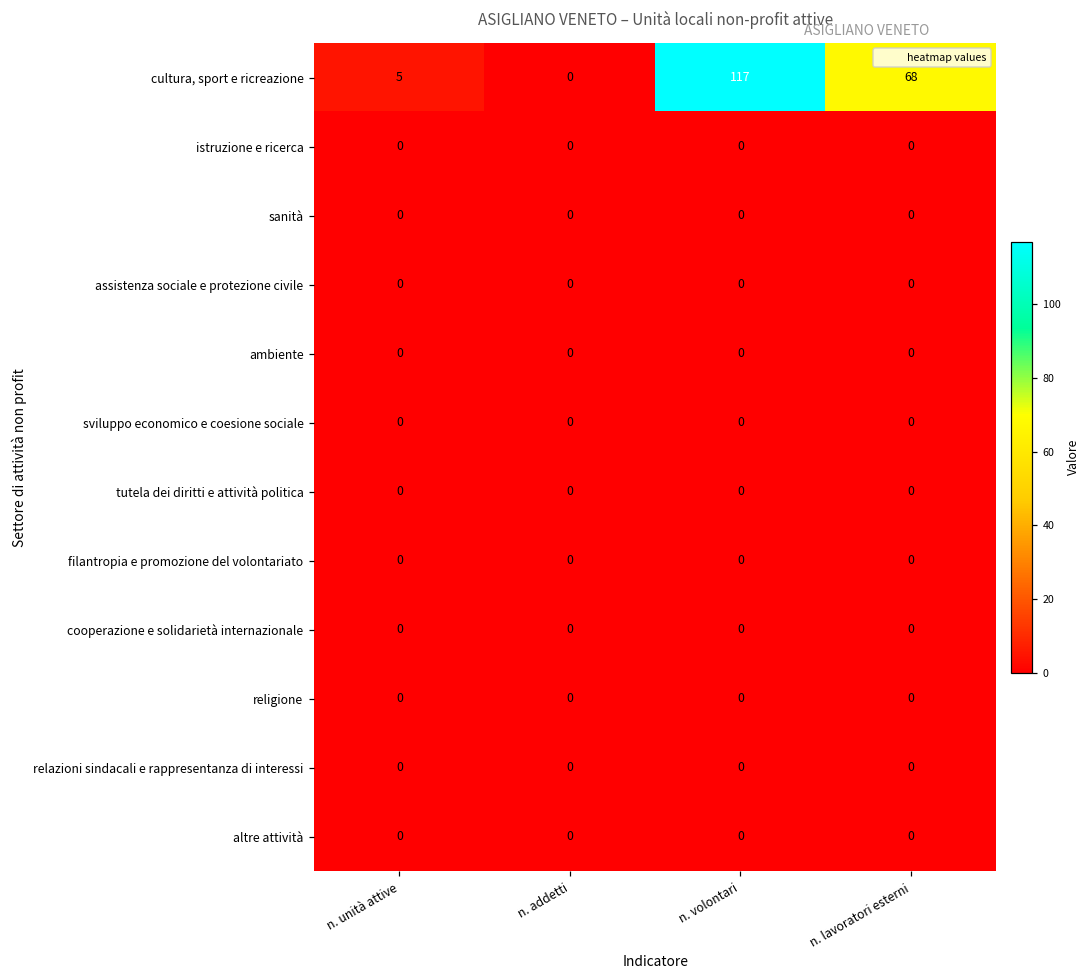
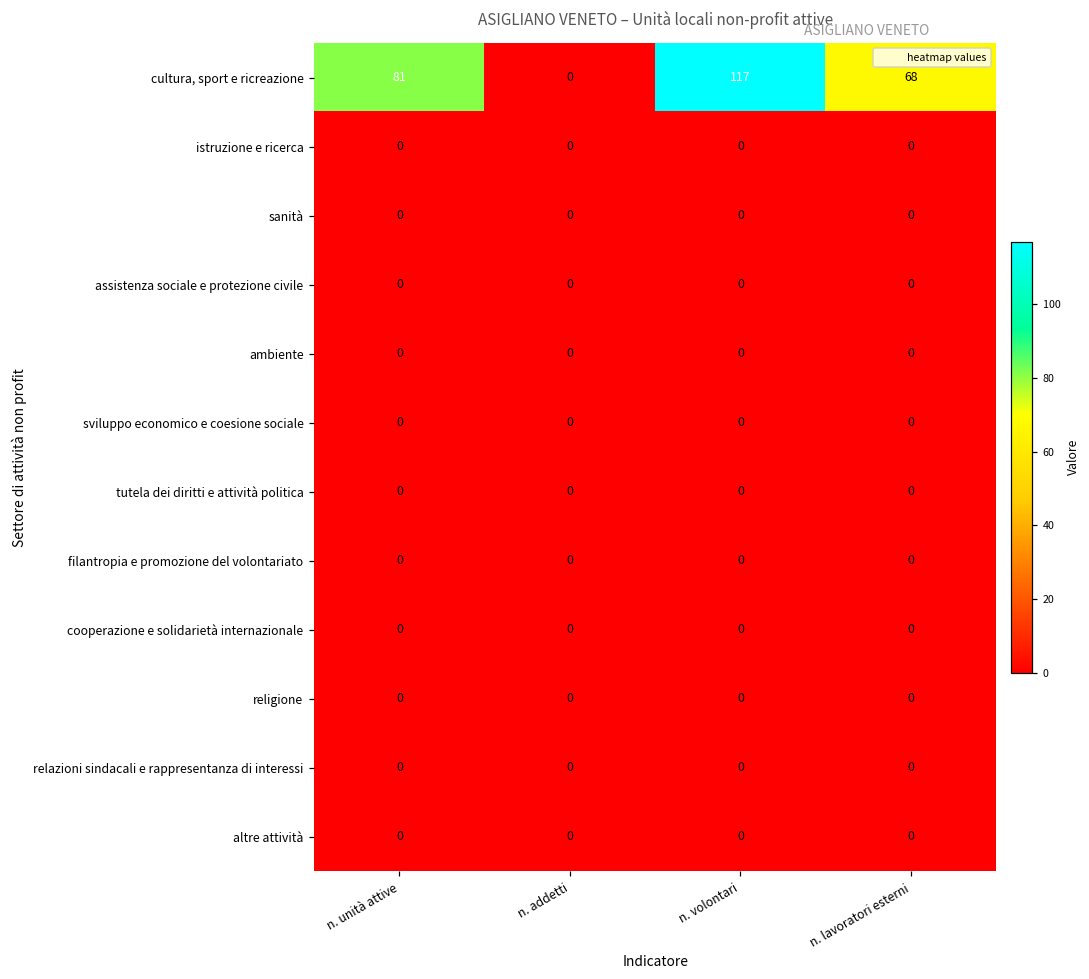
cultura, sport e ricreazione, n. unità attive: 5 -> 81
